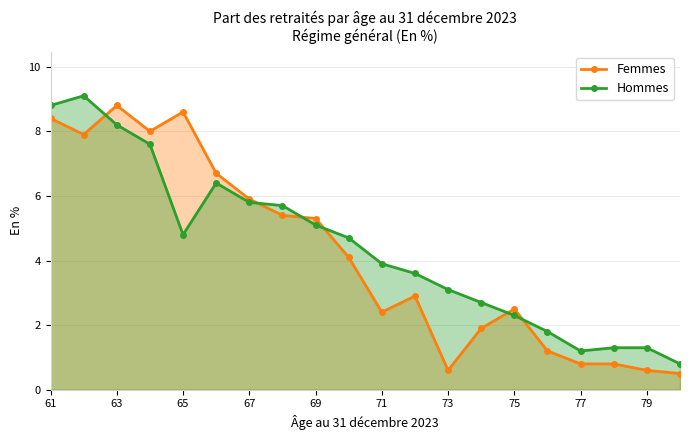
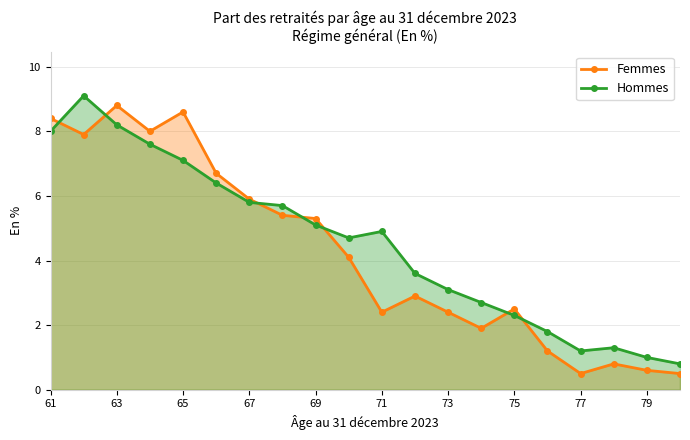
Hommes, 61: 8.8 -> 8.0
Hommes, 65: 4.8 -> 7.1
Hommes, 71: 3.9 -> 4.9
Femmes, 73: 0.6 -> 2.4
Femmes, 77: 0.8 -> 0.5
Hommes, 79: 1.3 -> 1.0
